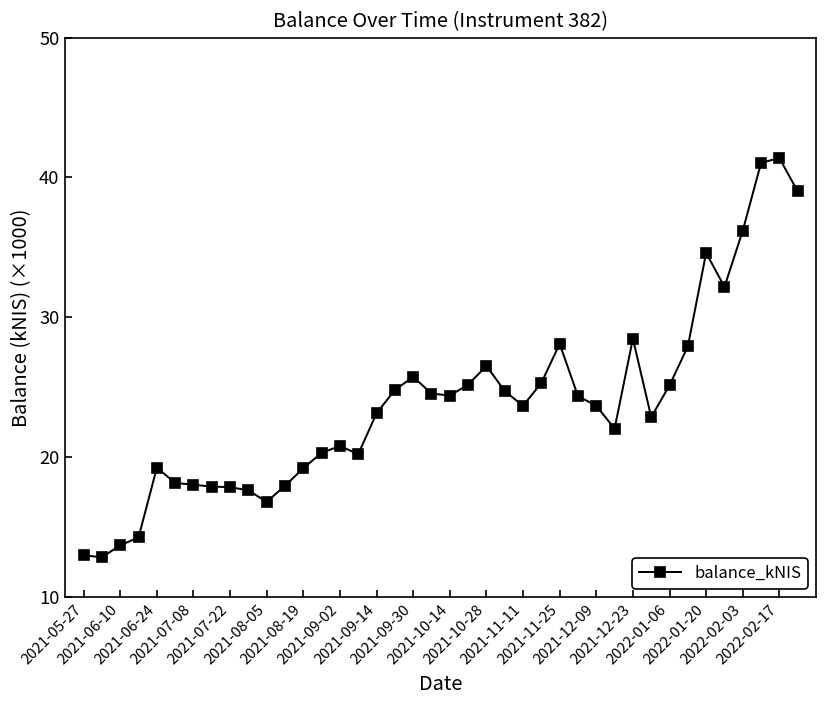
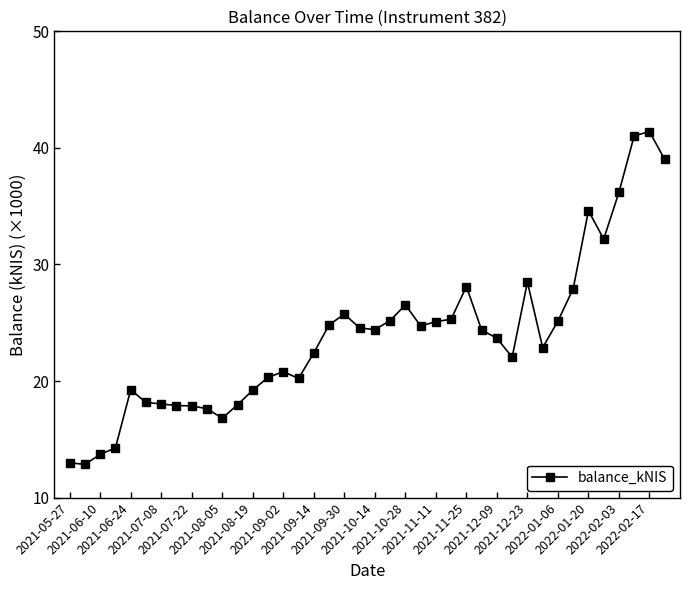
2021-09-14: 23.1 -> 22.4
2021-11-11: 23.7 -> 25.1
